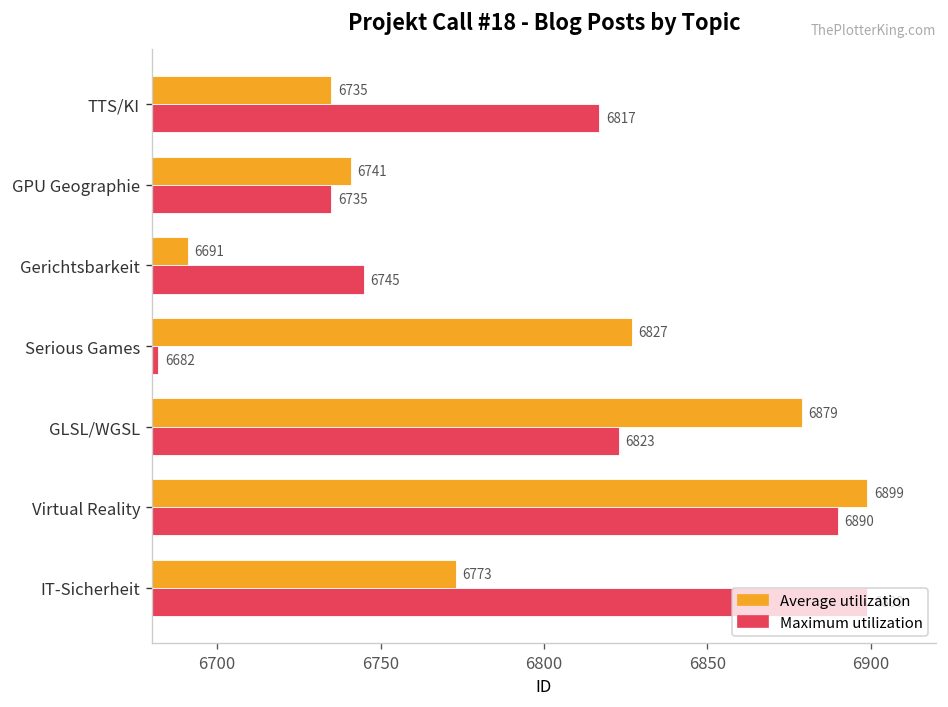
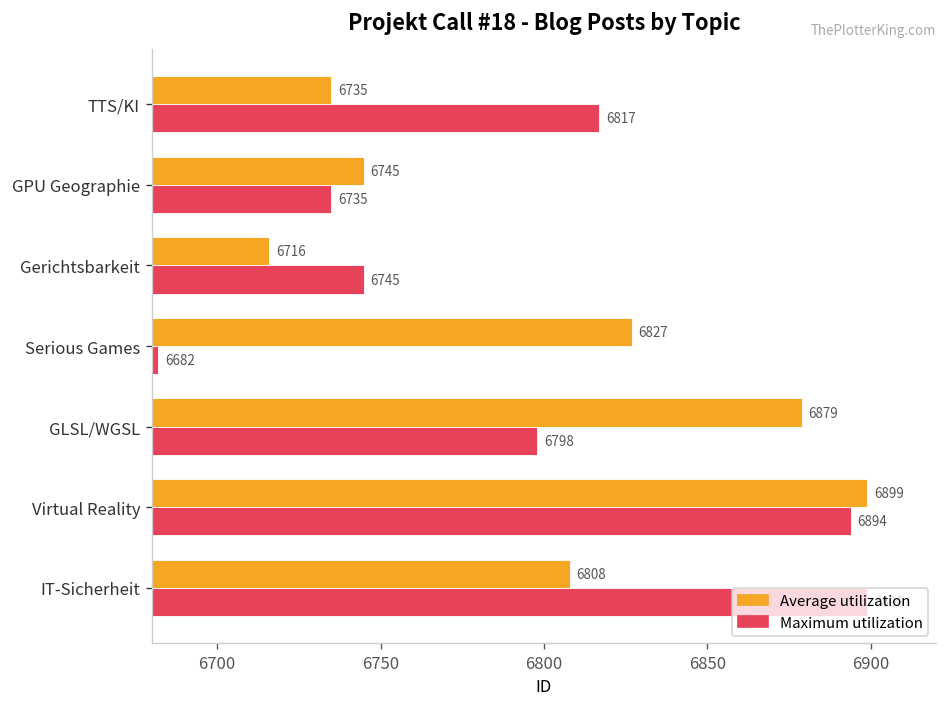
Average utilization, GPU Geographie: 6741 -> 6745
Average utilization, Gerichtsbarkeit: 6691 -> 6716
Maximum utilization, GLSL/WGSL: 6823 -> 6798
Maximum utilization, Virtual Reality: 6890 -> 6894
Average utilization, IT-Sicherheit: 6773 -> 6808
